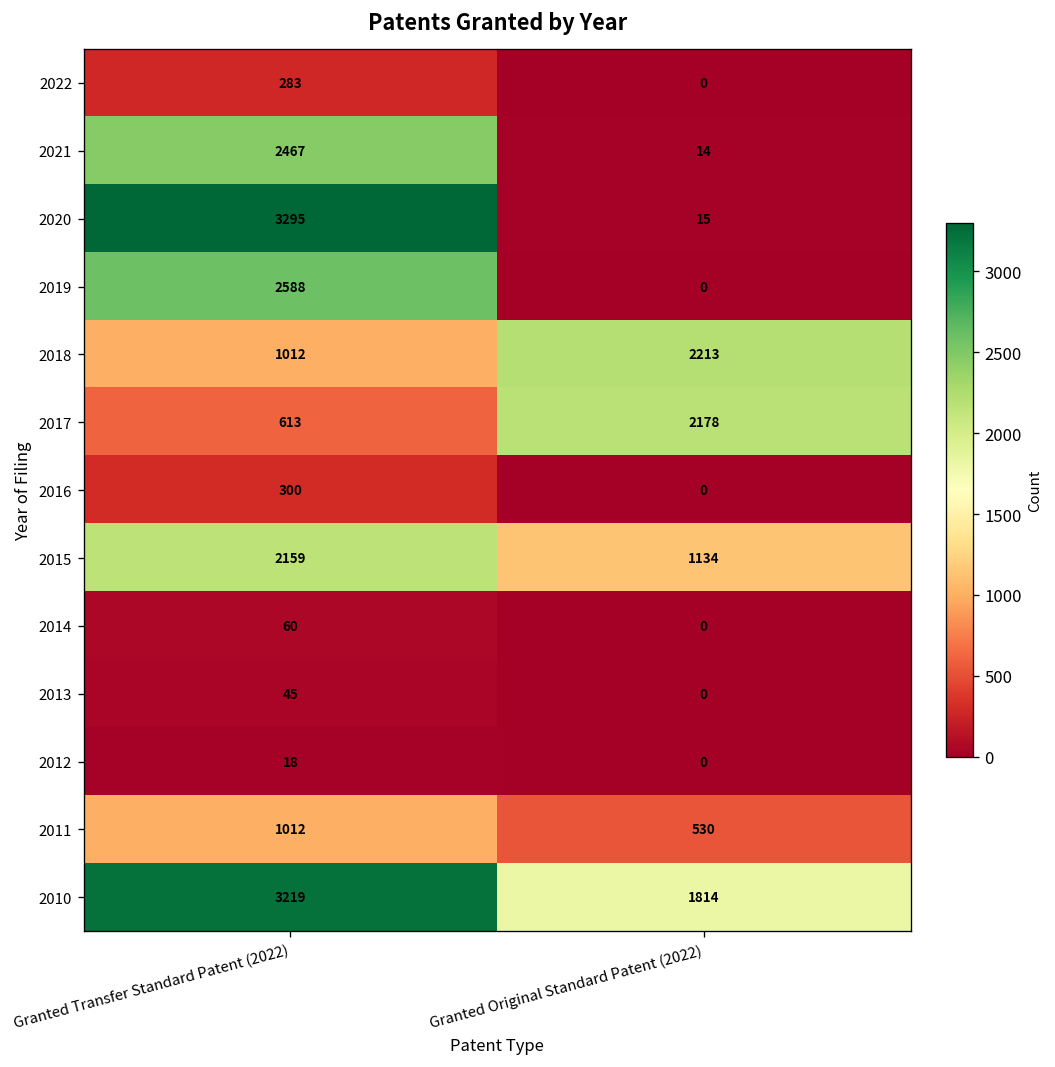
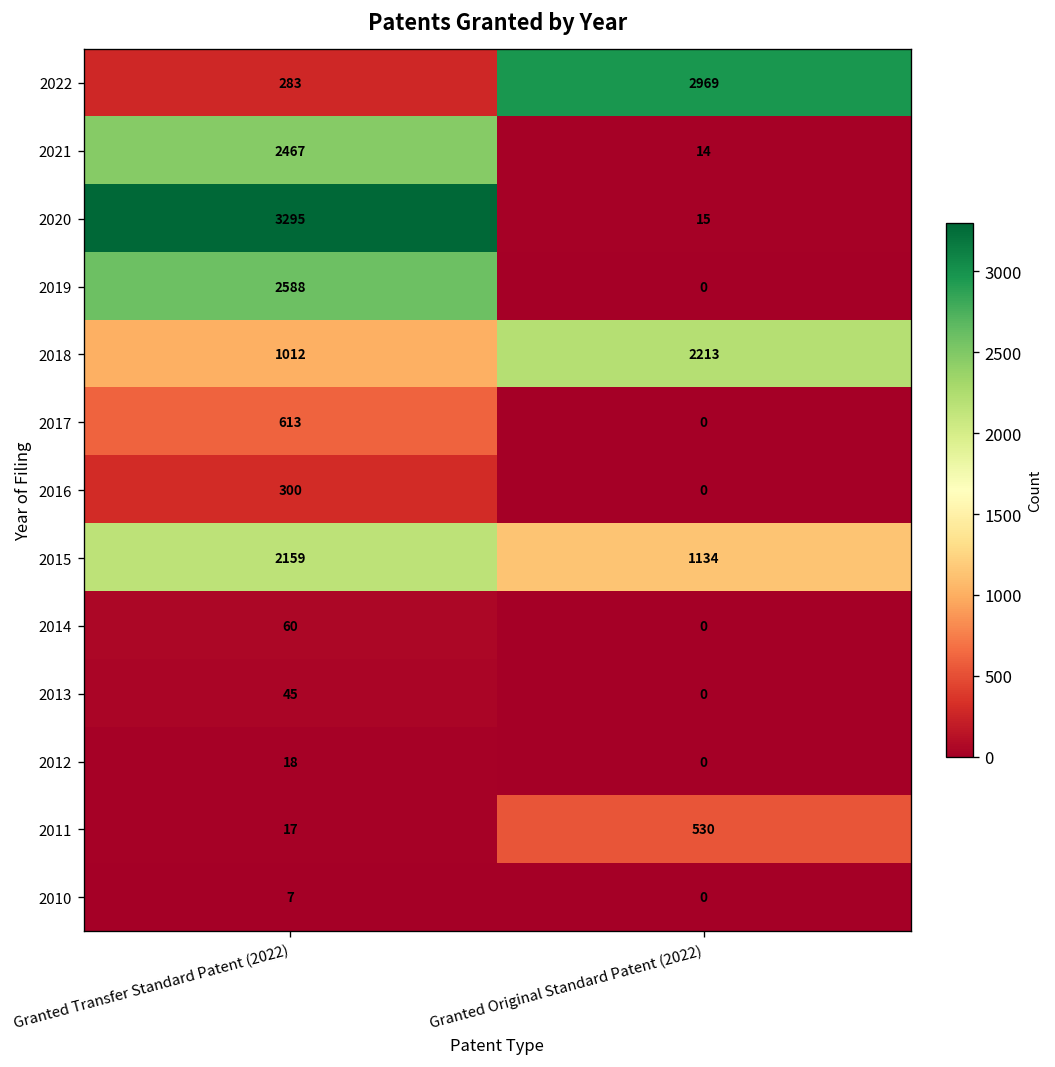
2022, Granted Original Standard Patent (2022): 0 -> 2969
2017, Granted Original Standard Patent (2022): 2178 -> 0
2011, Granted Transfer Standard Patent (2022): 1012 -> 17
2010, Granted Transfer Standard Patent (2022): 3219 -> 7
2010, Granted Original Standard Patent (2022): 1814 -> 0
